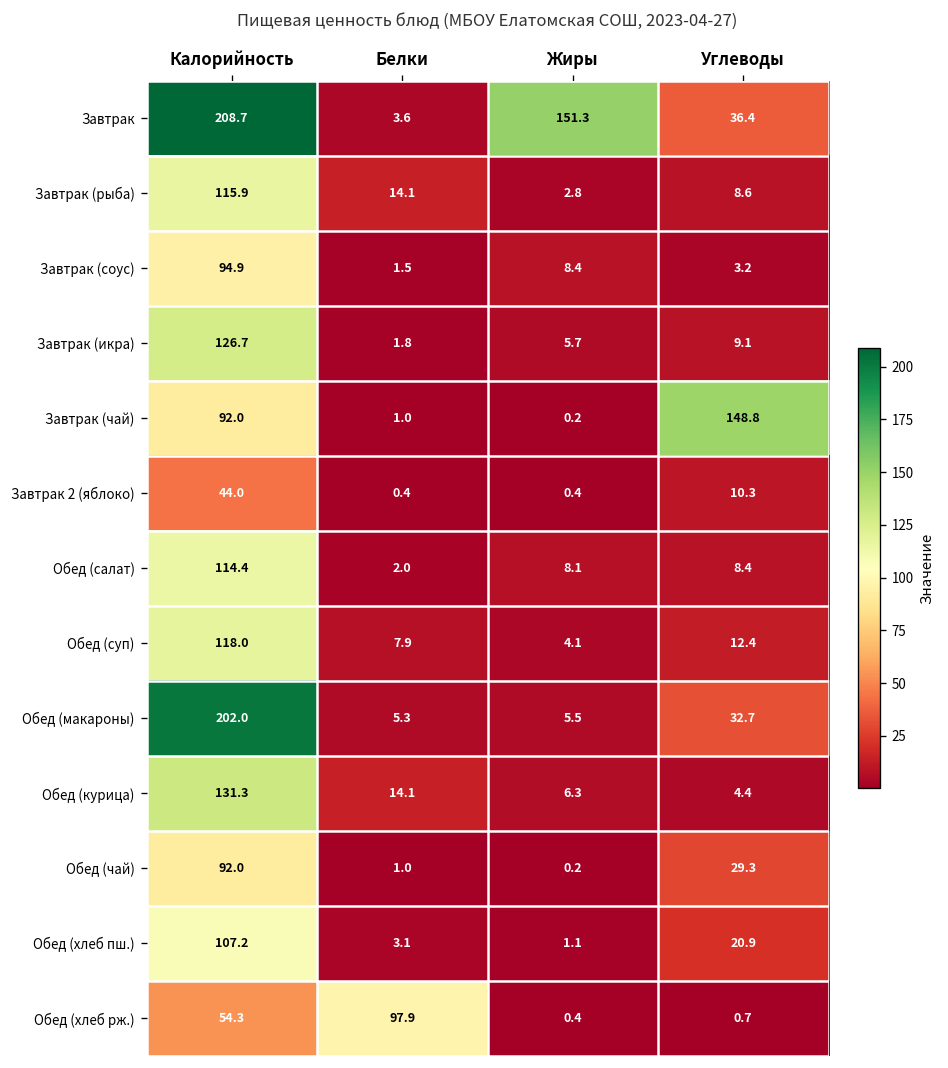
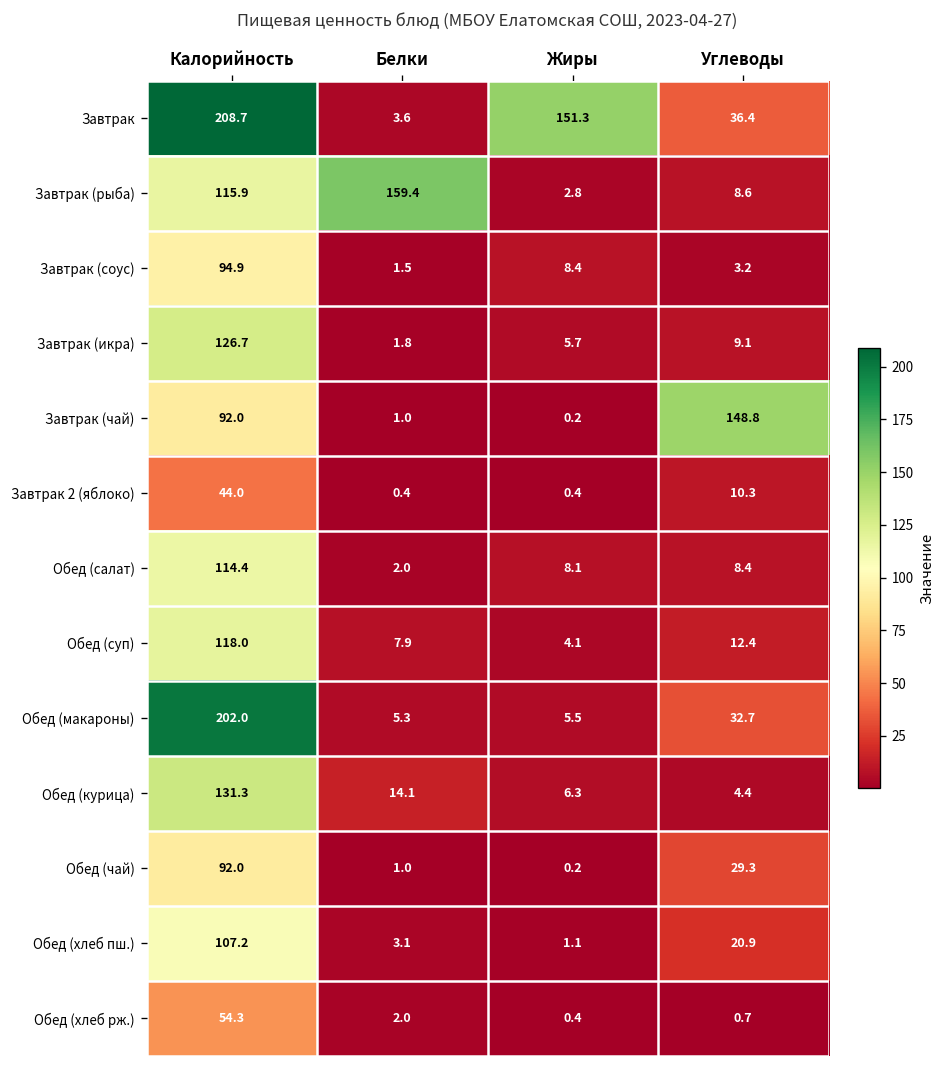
Завтрак (рыба), Белки: 14.1 -> 159.4
Обед (хлеб рж.), Белки: 97.9 -> 2.0
